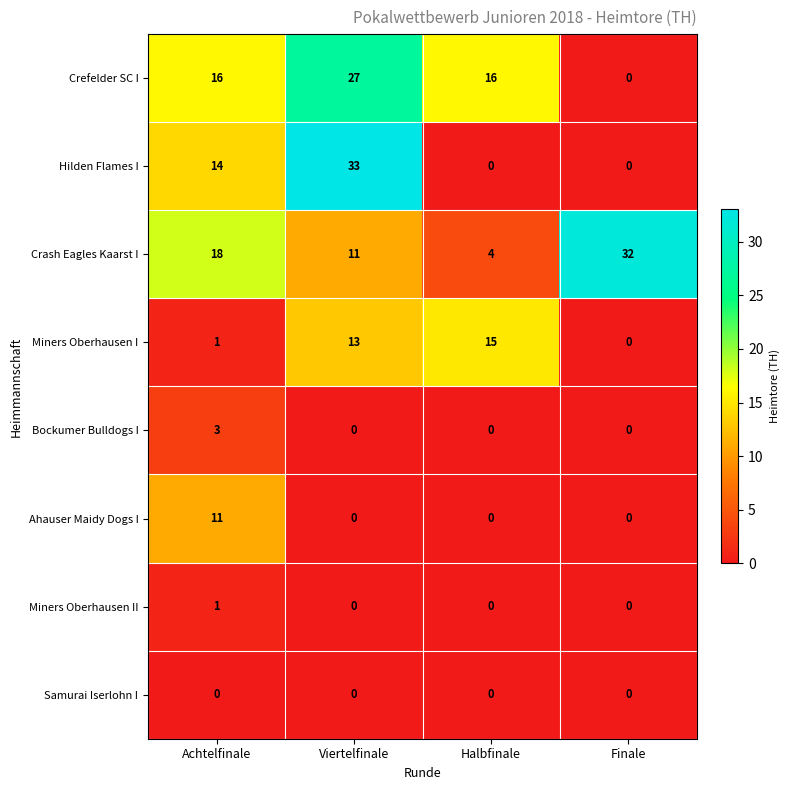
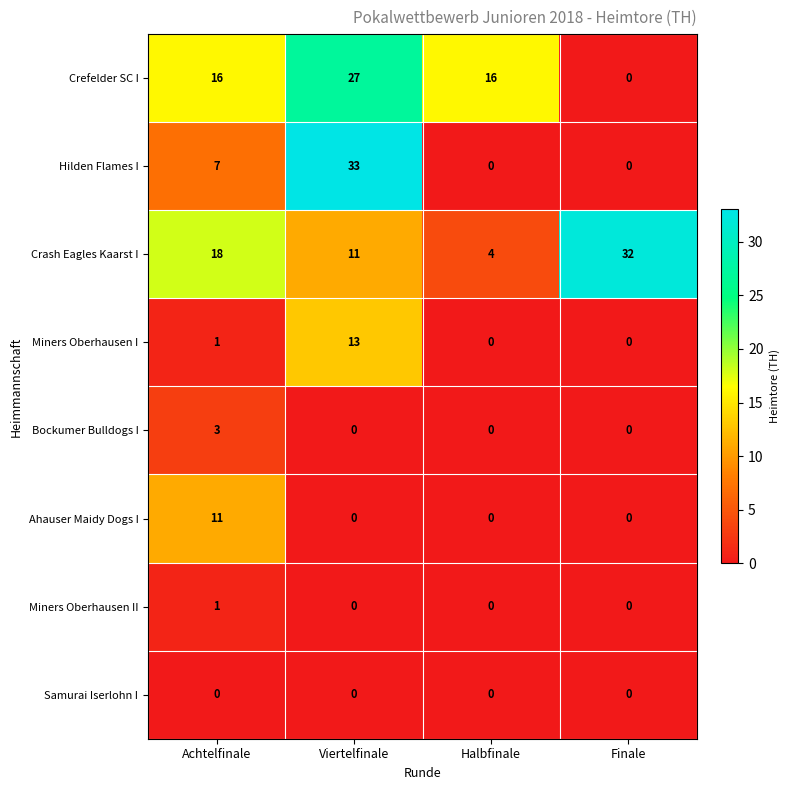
Hilden Flames I, Achtelfinale: 14 -> 7
Miners Oberhausen I, Halbfinale: 15 -> 0
